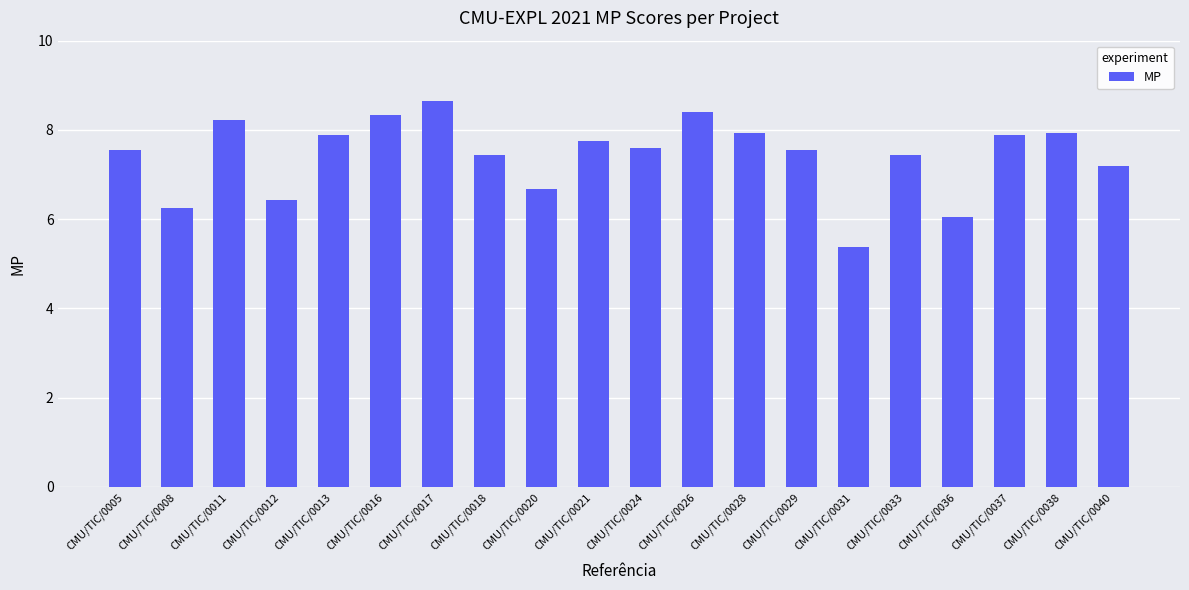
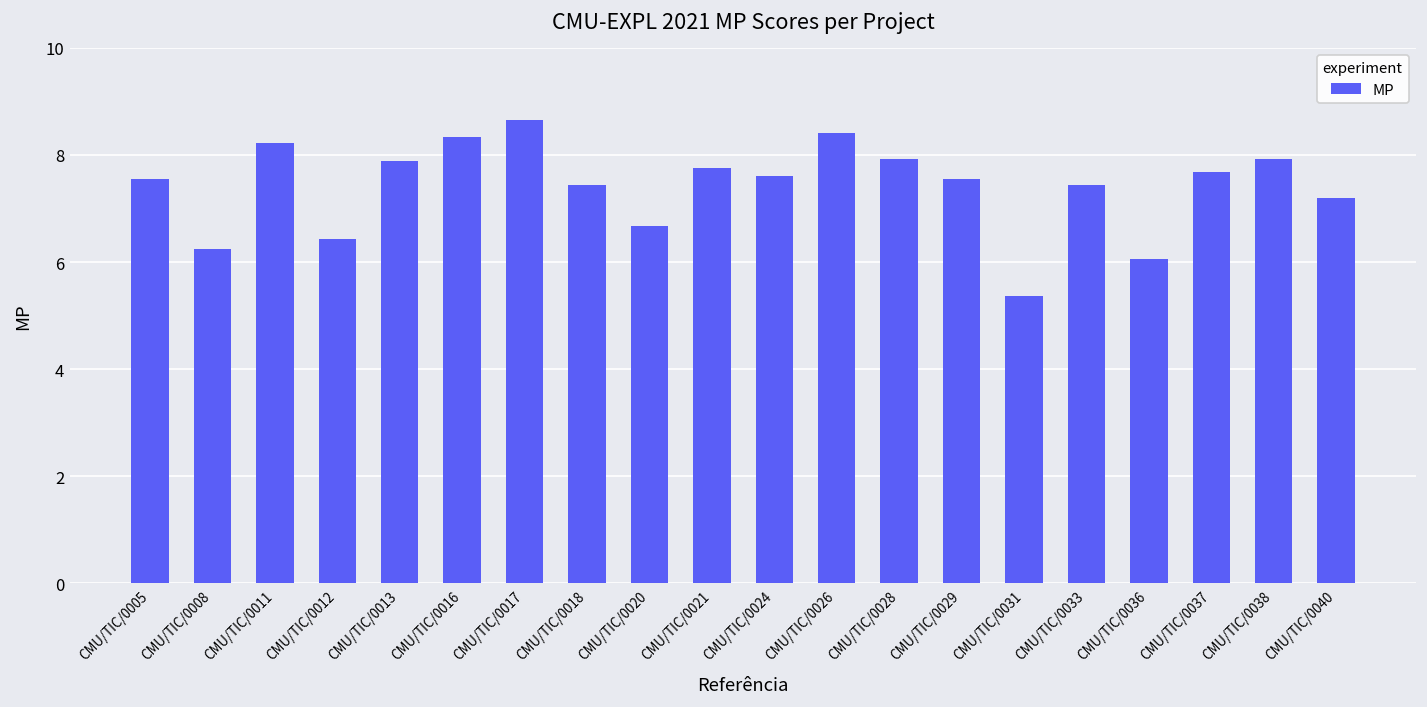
CMU/TIC/0037: 7.9 -> 7.7
